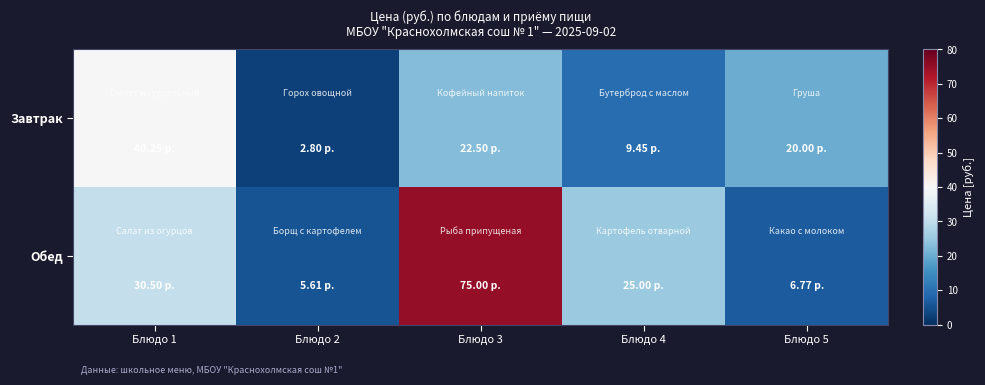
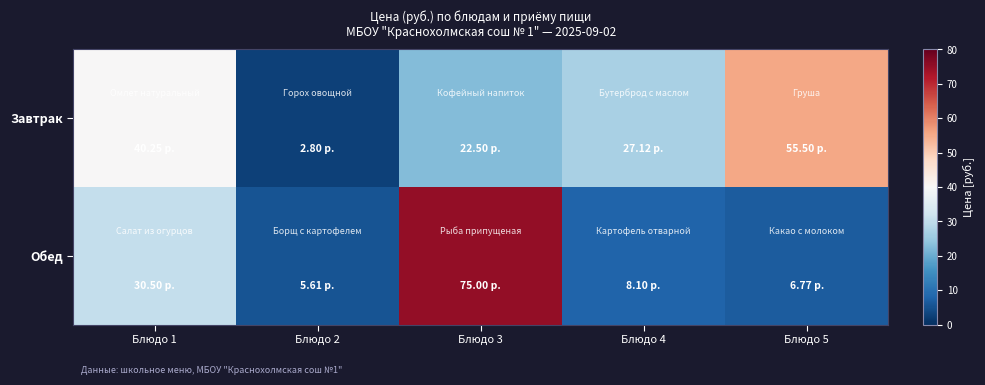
Завтрак, Блюдо 4: 9.45 -> 27.12
Завтрак, Блюдо 5: 20.00 -> 55.50
Обед, Блюдо 4: 25.00 -> 8.10
